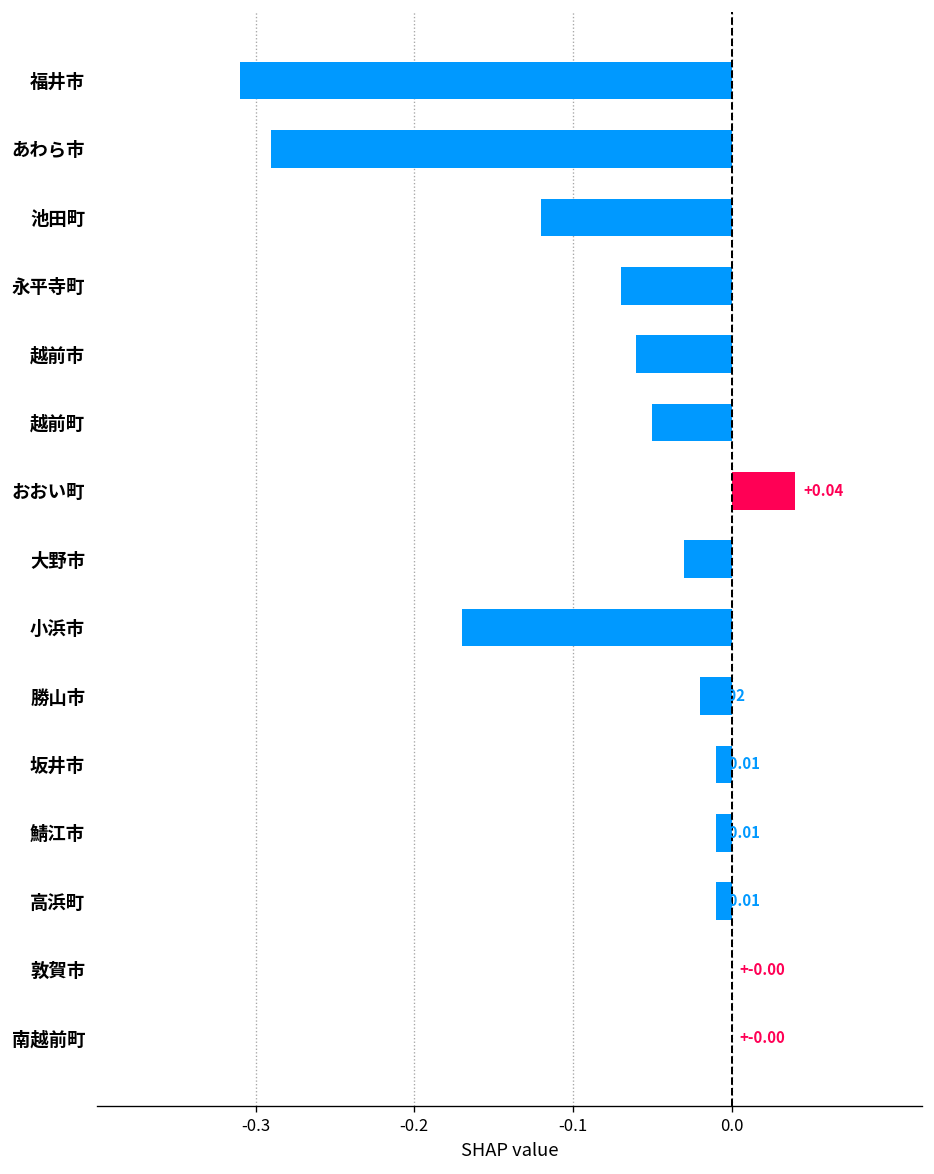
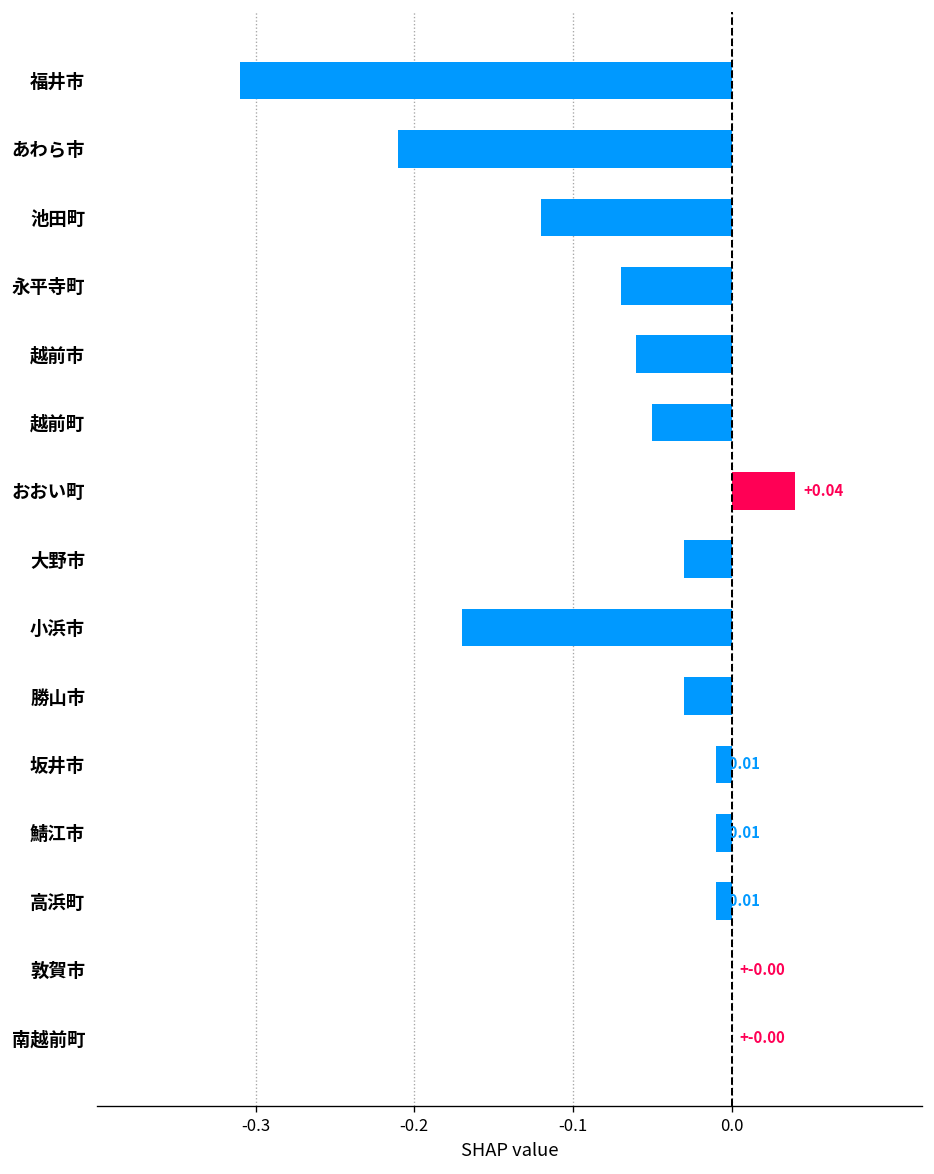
あわら市: -0.29 -> -0.21
勝山市: -0.02 -> -0.03
